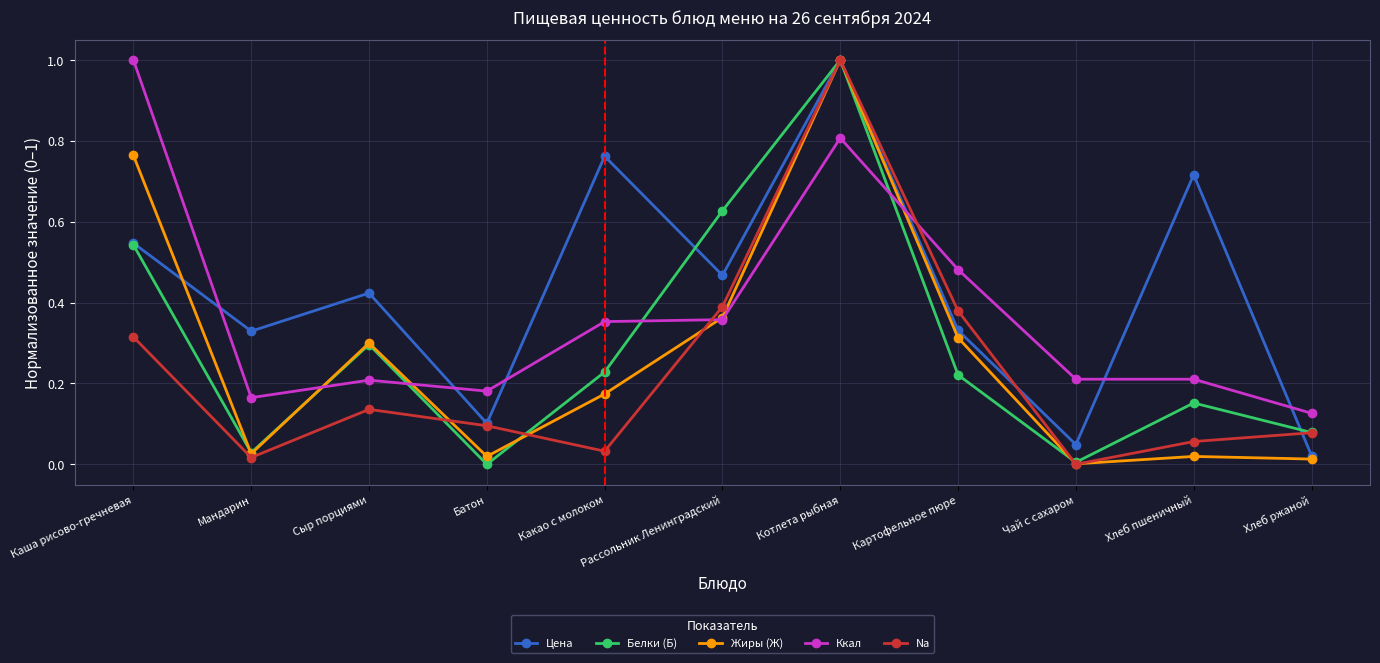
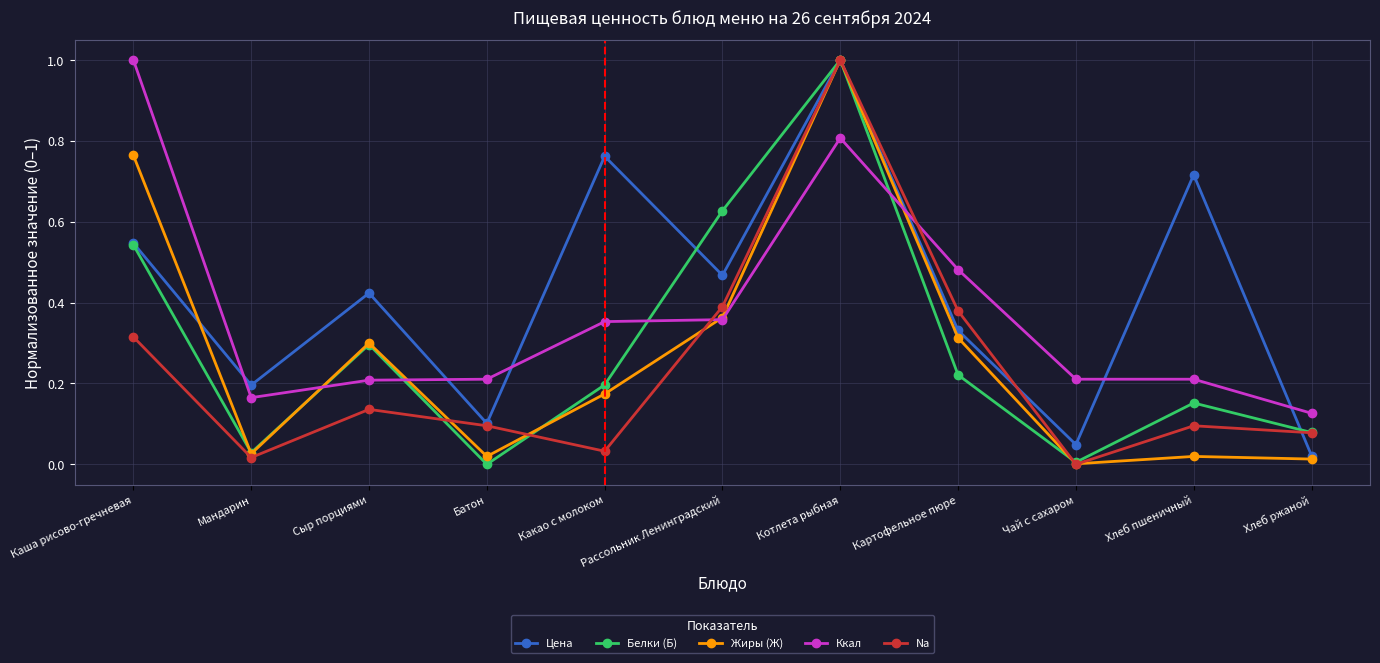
Цена, Мандарин: 0.33 -> 0.20
Ккал, Батон: 0.18 -> 0.21
Белки (Б), Какао с молоком: 0.23 -> 0.20
Na, Хлеб пшеничный: 0.06 -> 0.10
